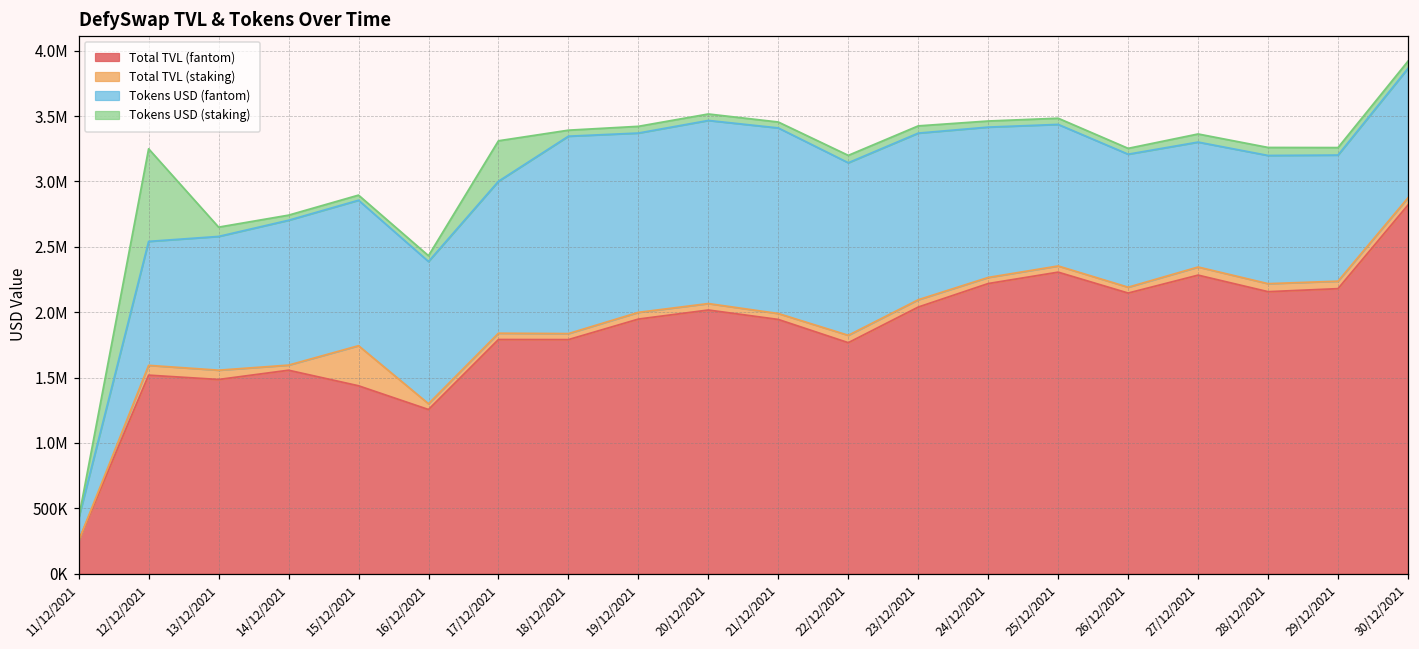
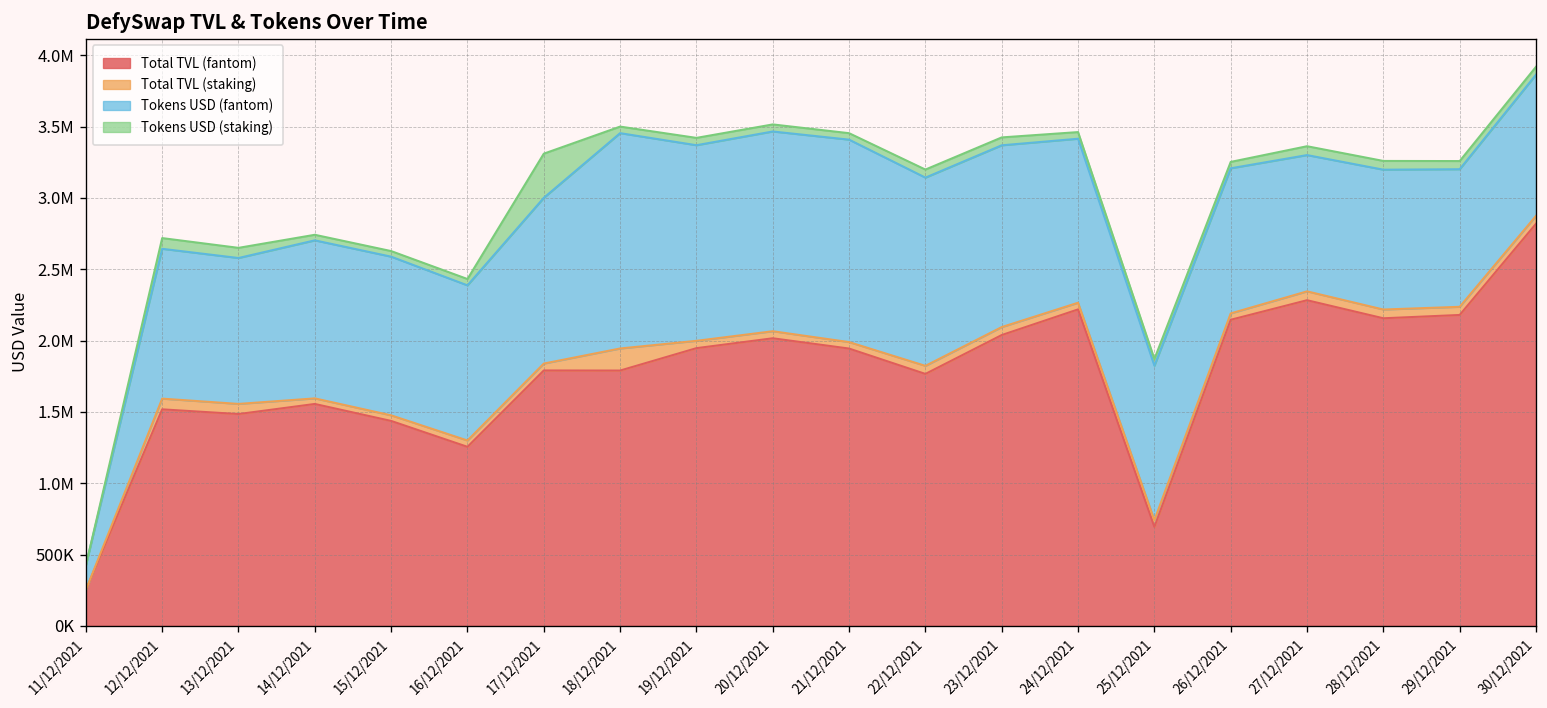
Tokens USD (fantom), 12/12/2021: 950000 -> 1050000
Tokens USD (staking), 12/12/2021: 710000 -> 80000
Total TVL (staking), 15/12/2021: 310000 -> 40000
Total TVL (staking), 18/12/2021: 50000 -> 150000
Total TVL (fantom), 25/12/2021: 2310000 -> 690000
